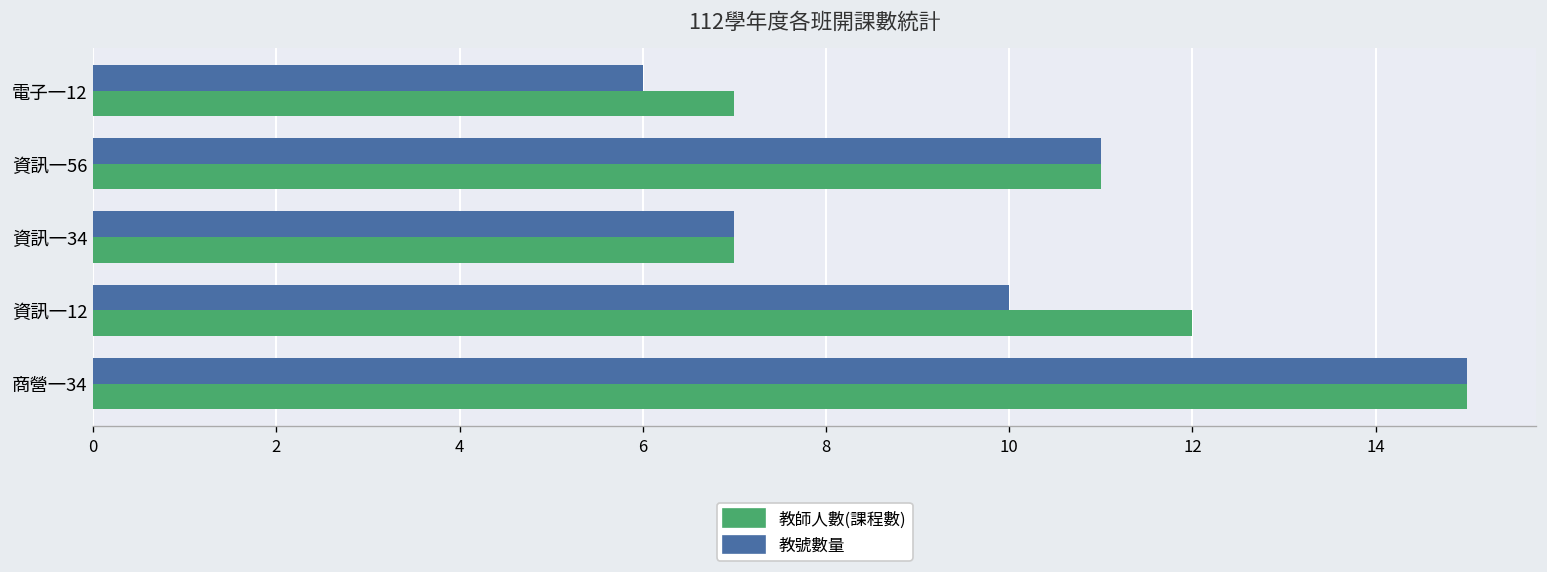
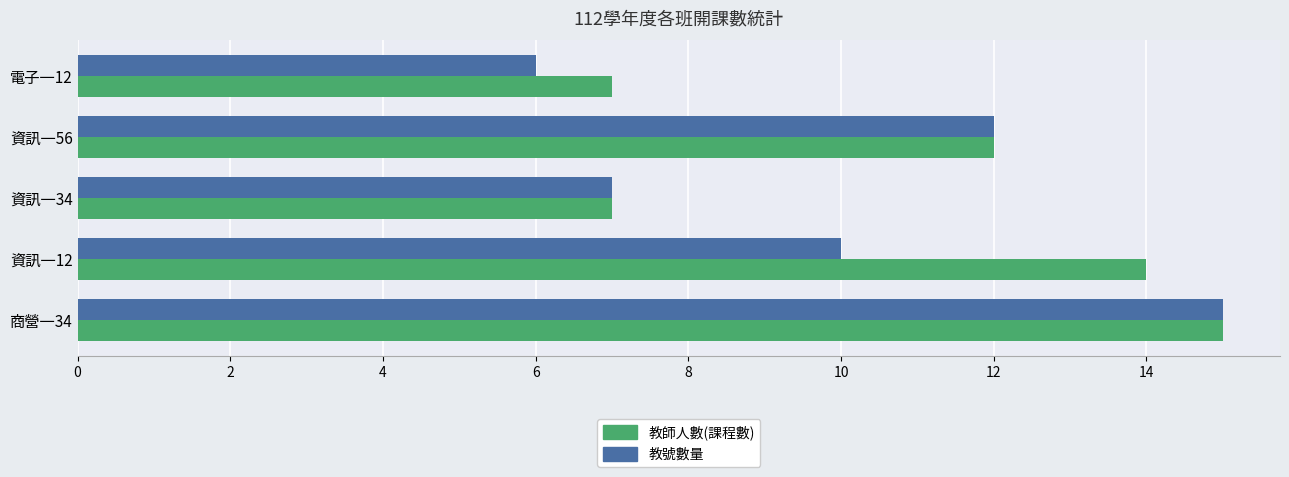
教號數量, 資訊一56: 11 -> 12
教師人數(課程數), 資訊一56: 11 -> 12
教師人數(課程數), 資訊一12: 12 -> 14
